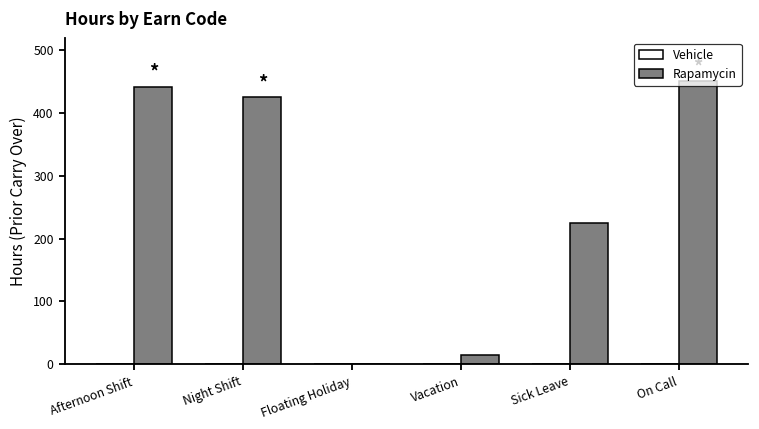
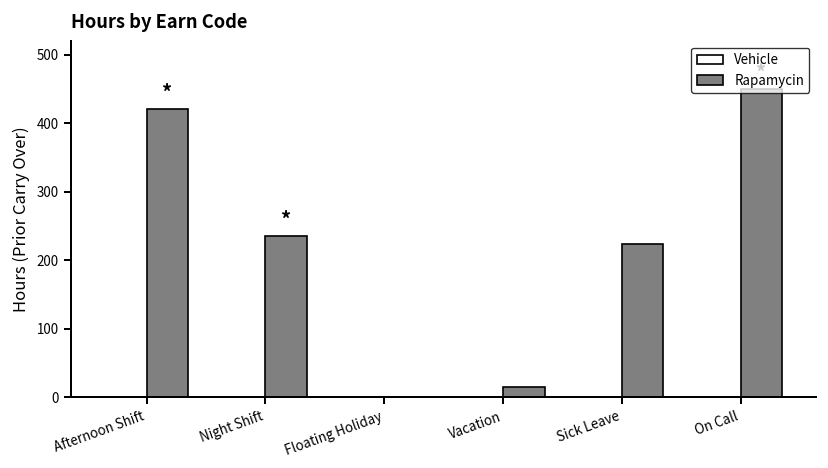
Rapamycin, Afternoon Shift: 440 -> 420
Rapamycin, Night Shift: 430 -> 240
